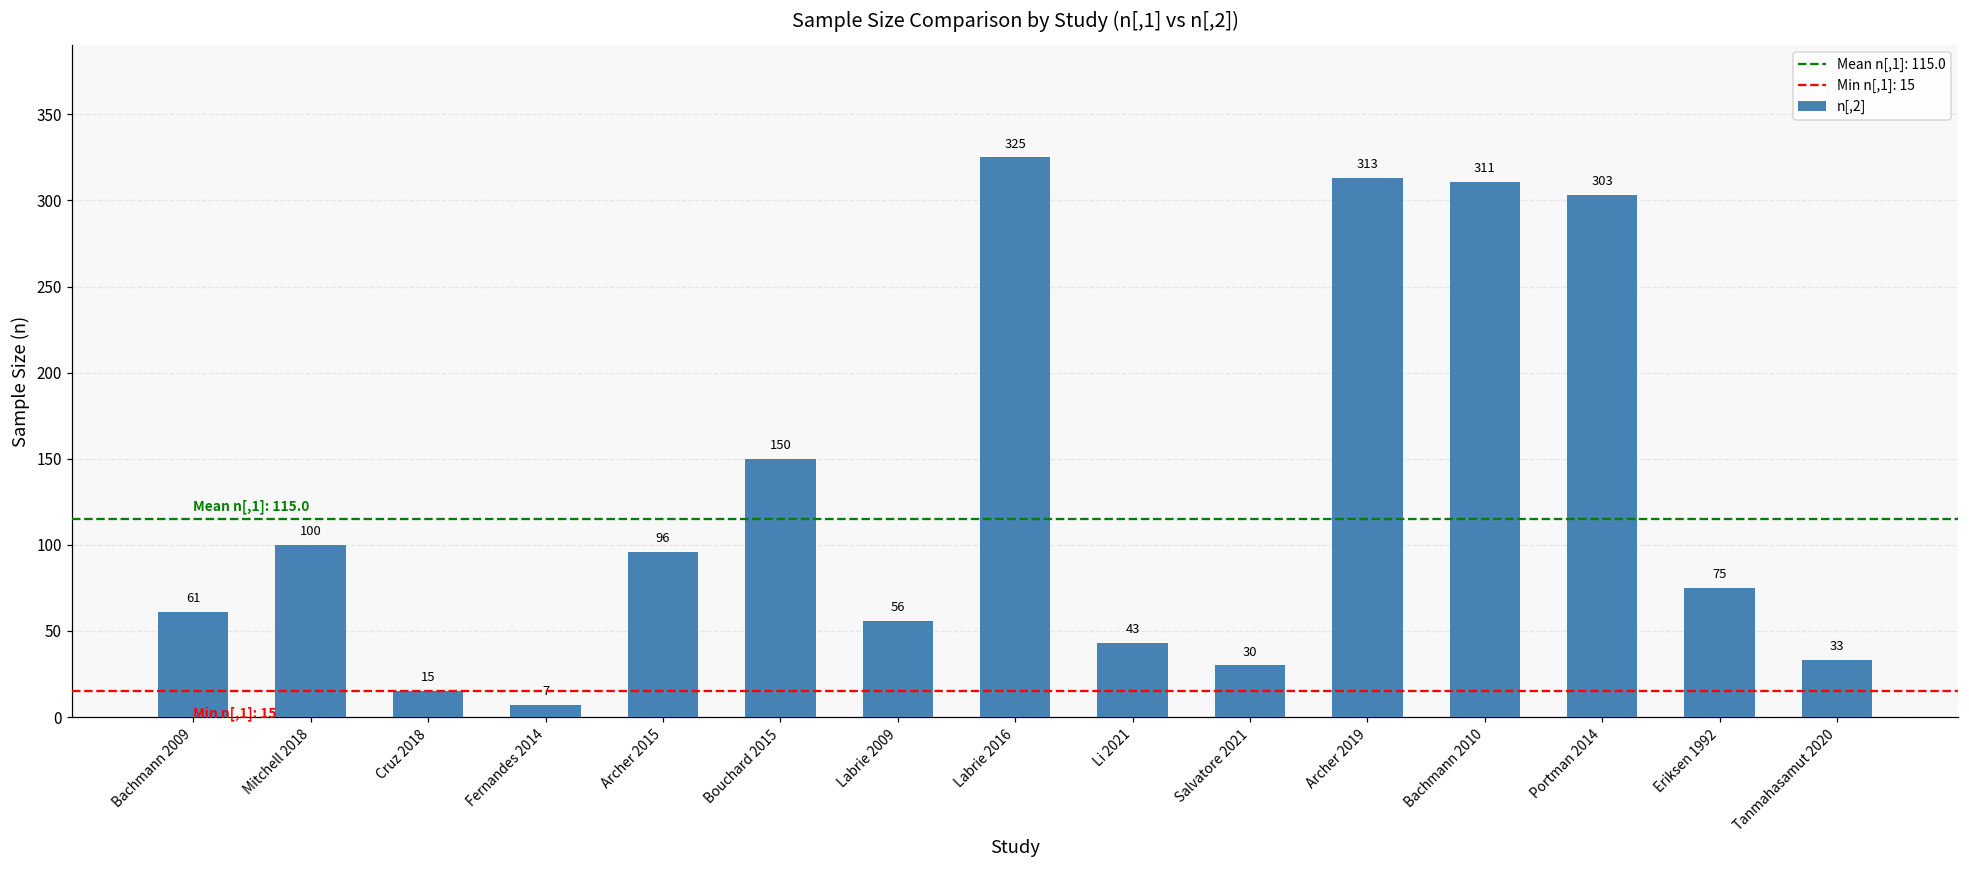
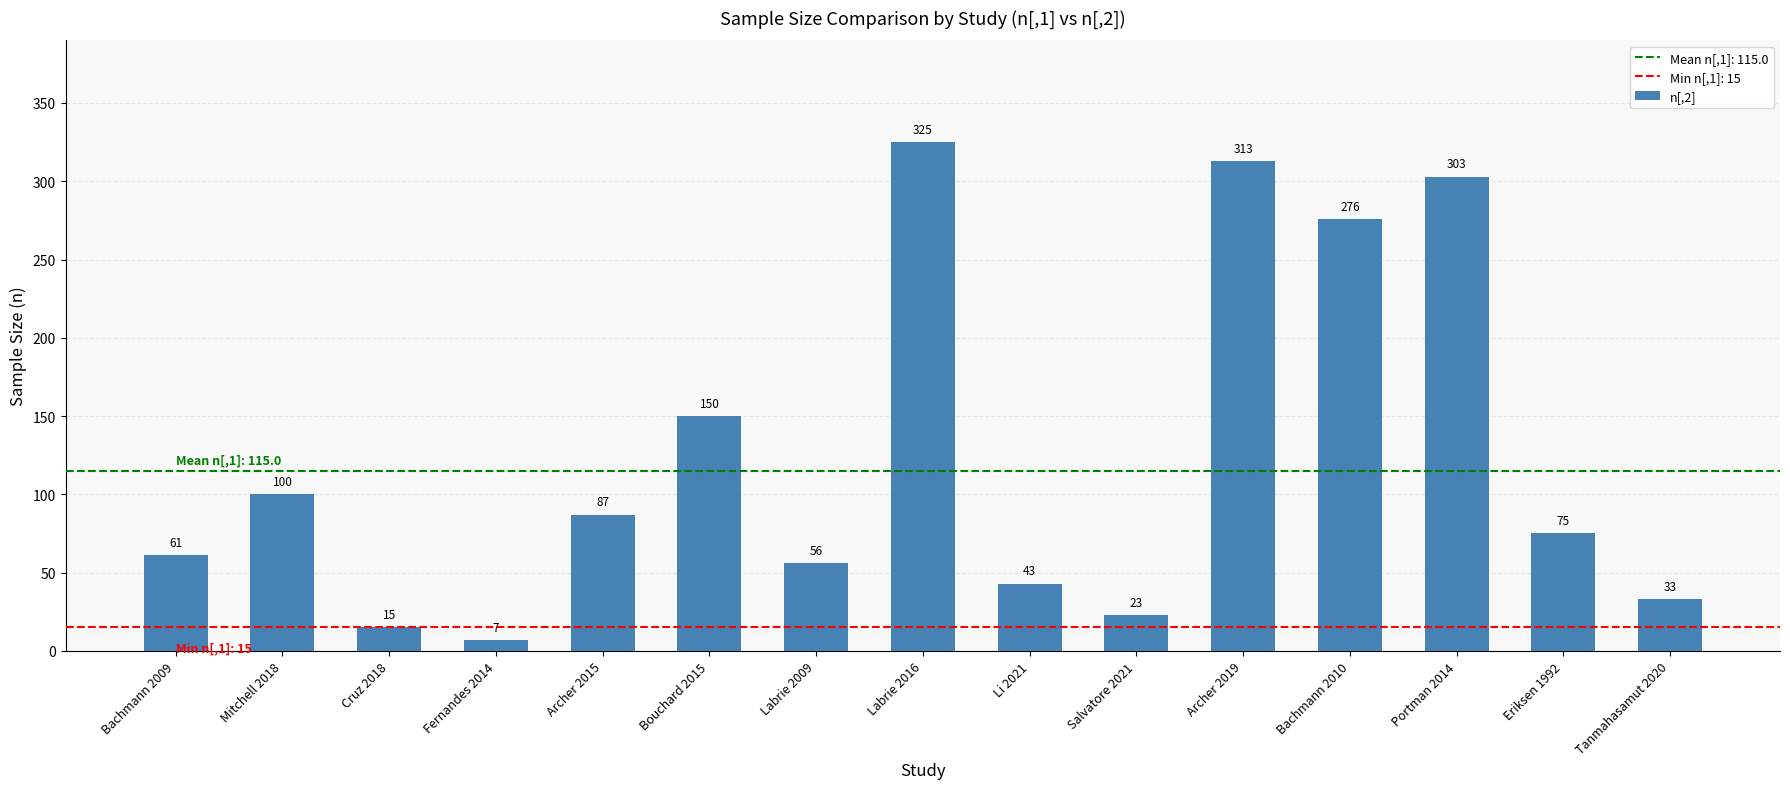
Archer 2015: 96 -> 87
Salvatore 2021: 30 -> 23
Bachmann 2010: 311 -> 276
